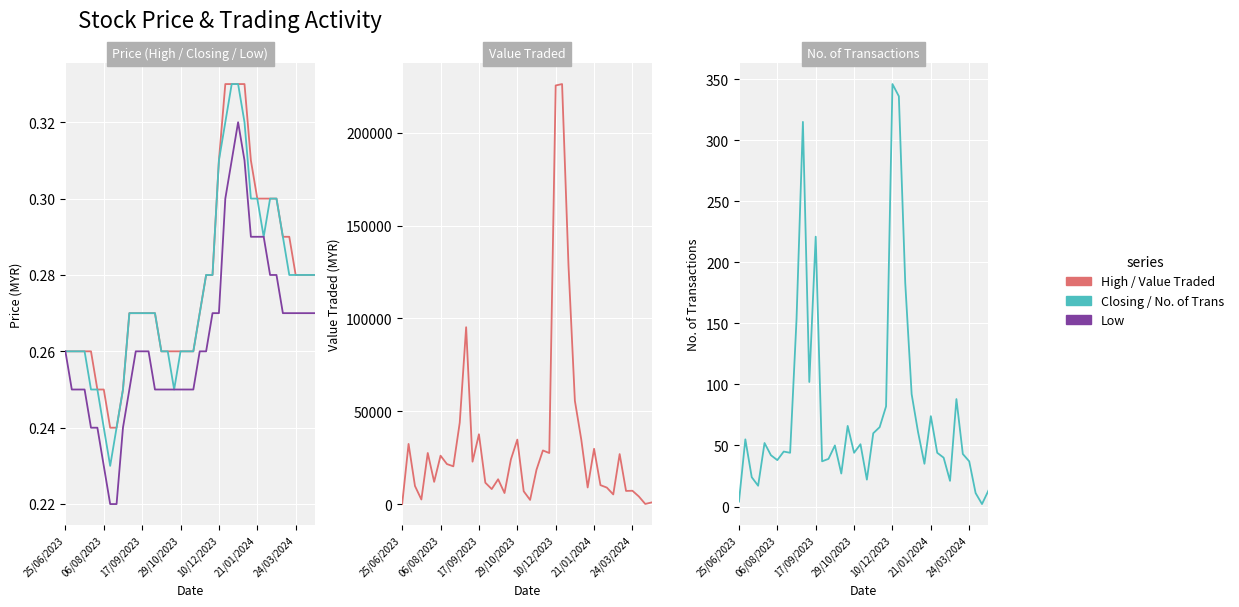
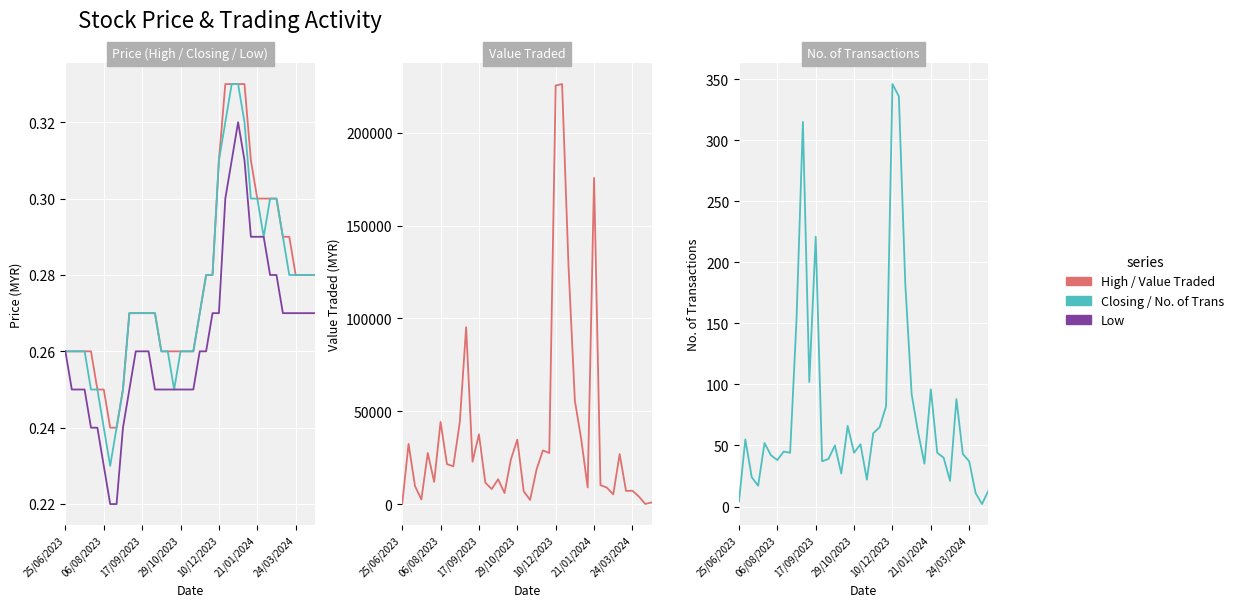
Value Traded, 06/08/2023: 26000 -> 44000
Value Traded, 21/01/2024: 30000 -> 176000
No. of Transactions, 21/01/2024: 74 -> 96
